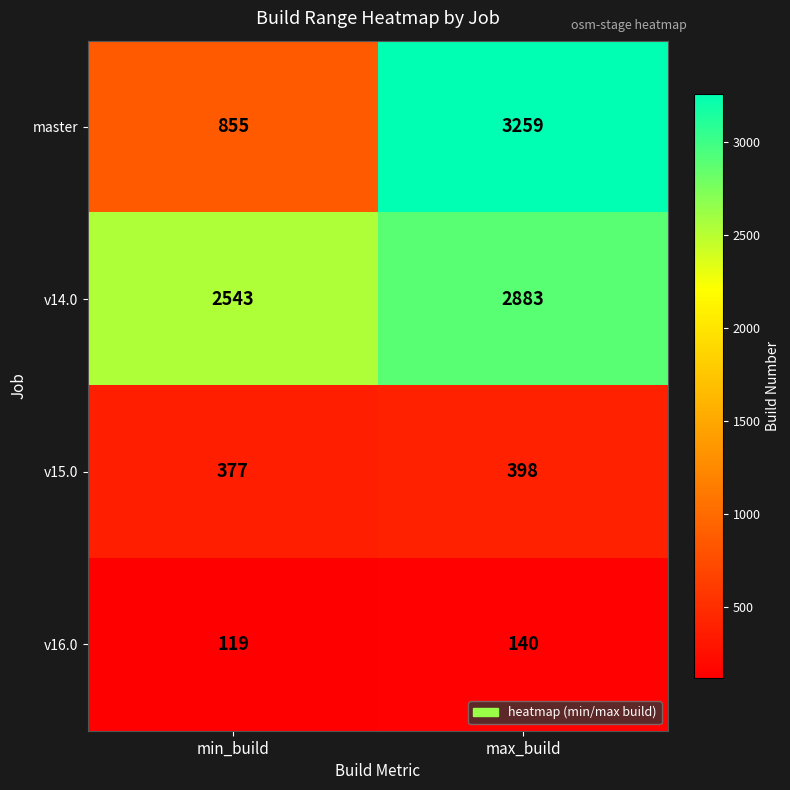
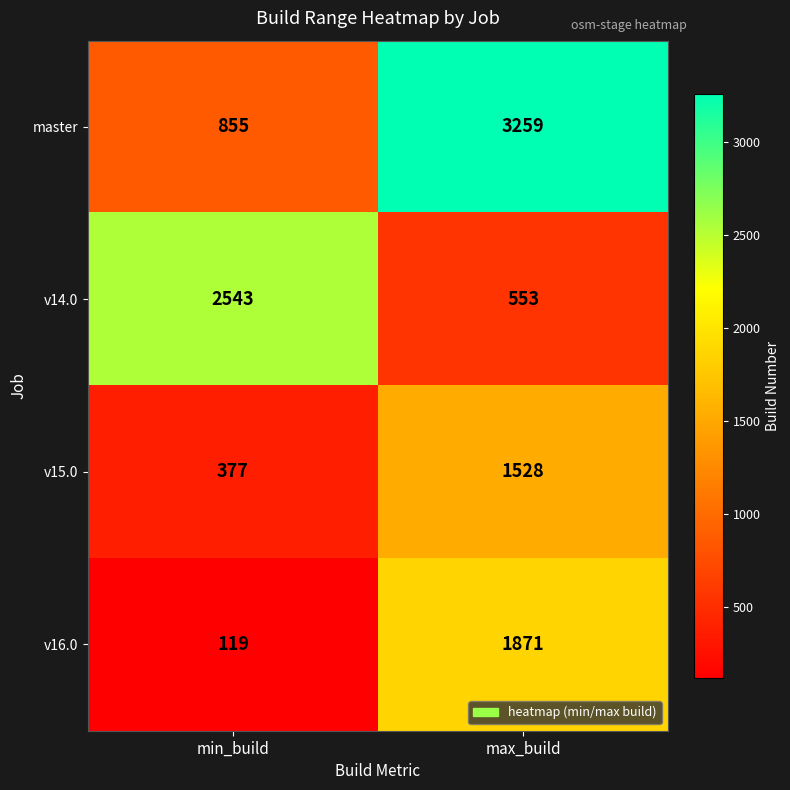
v14.0, max_build: 2883 -> 553
v15.0, max_build: 398 -> 1528
v16.0, max_build: 140 -> 1871
